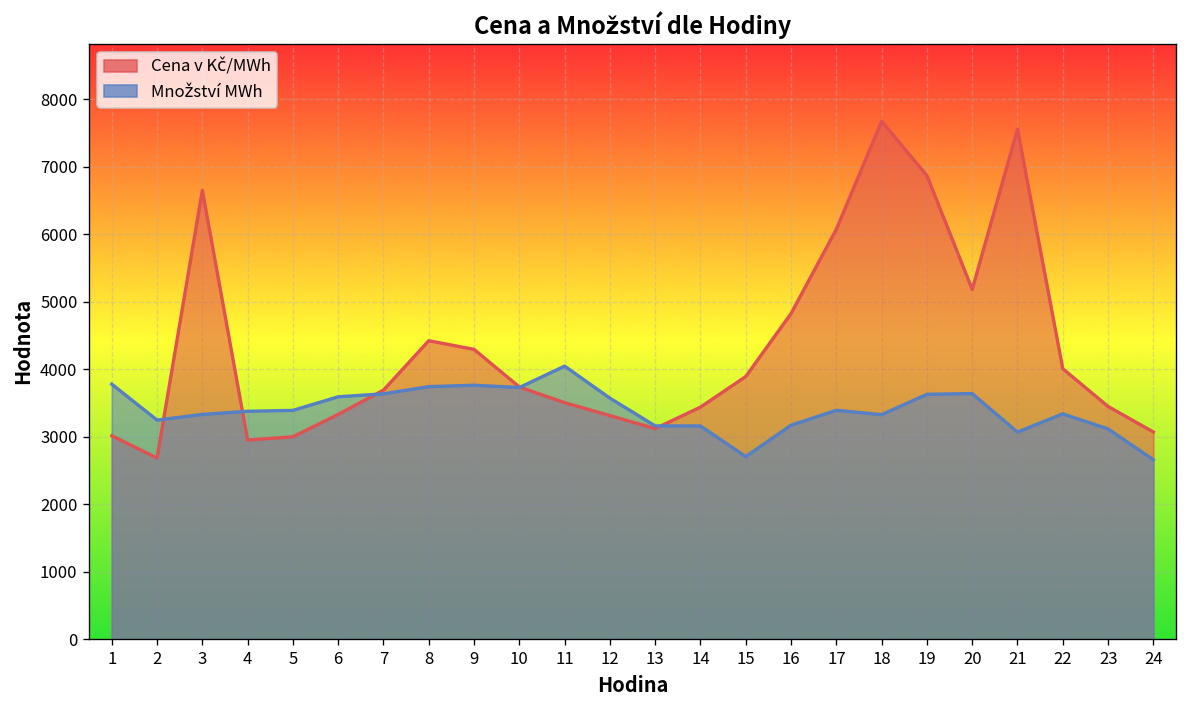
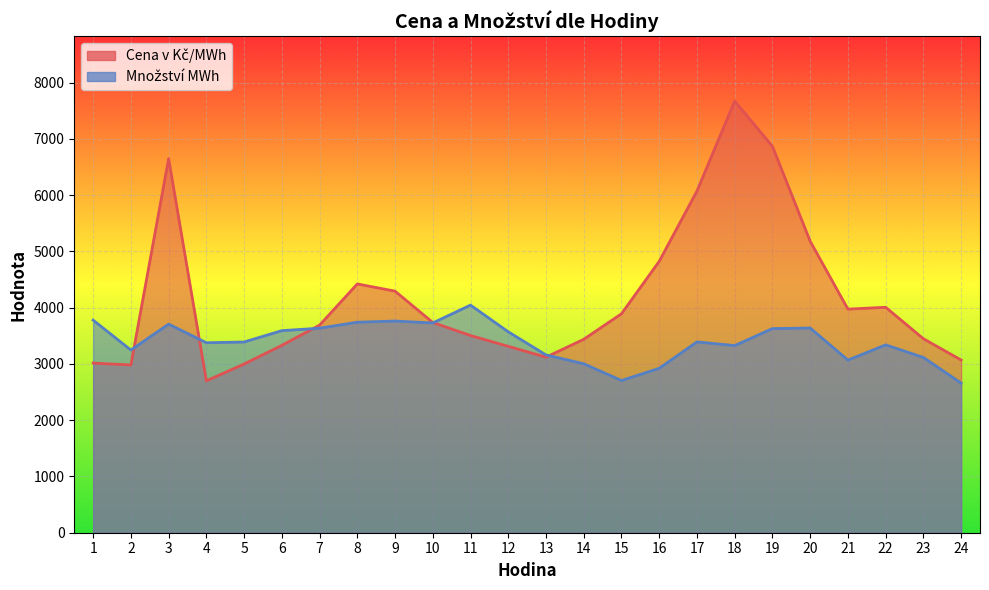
Cena v Kč/MWh, 2: 2700 -> 3000
Množství MWh, 3: 3300 -> 3700
Cena v Kč/MWh, 4: 3000 -> 2700
Množství MWh, 14: 3200 -> 3000
Množství MWh, 16: 3200 -> 2900
Cena v Kč/MWh, 21: 7600 -> 4000
